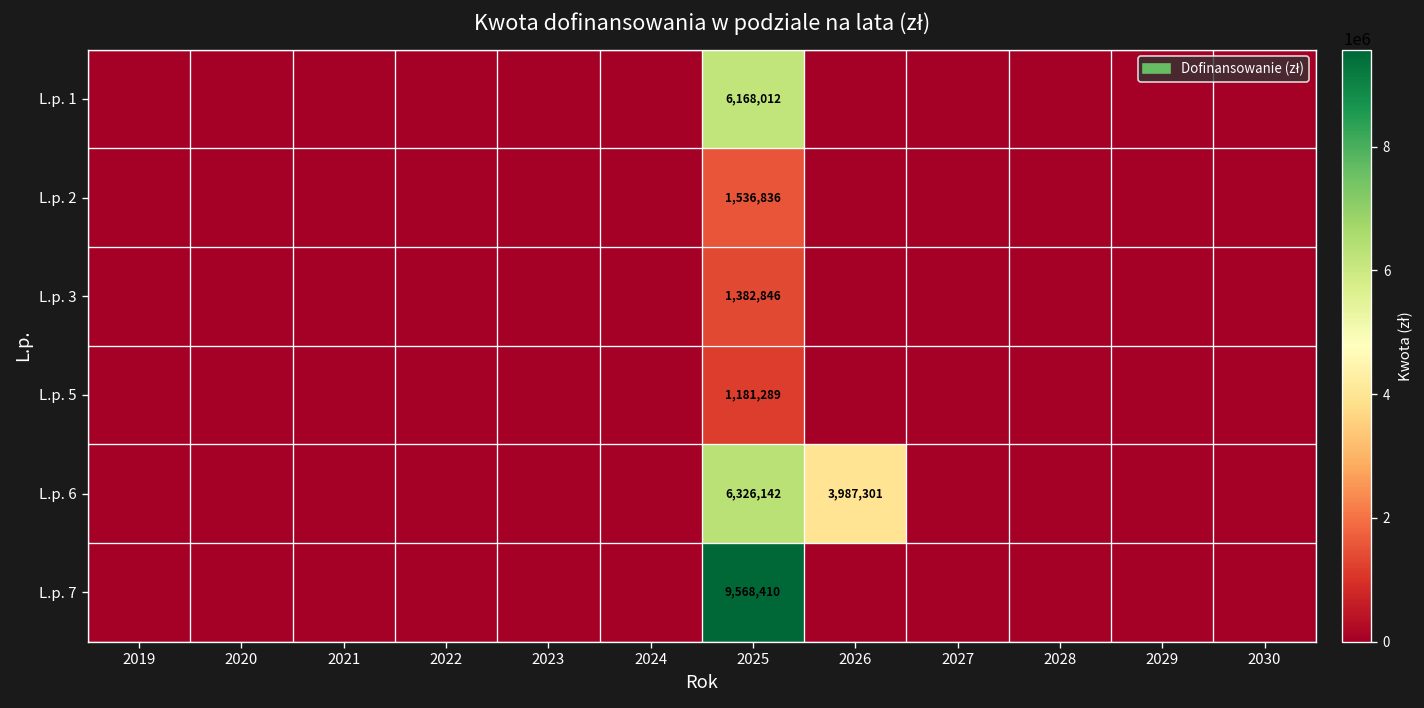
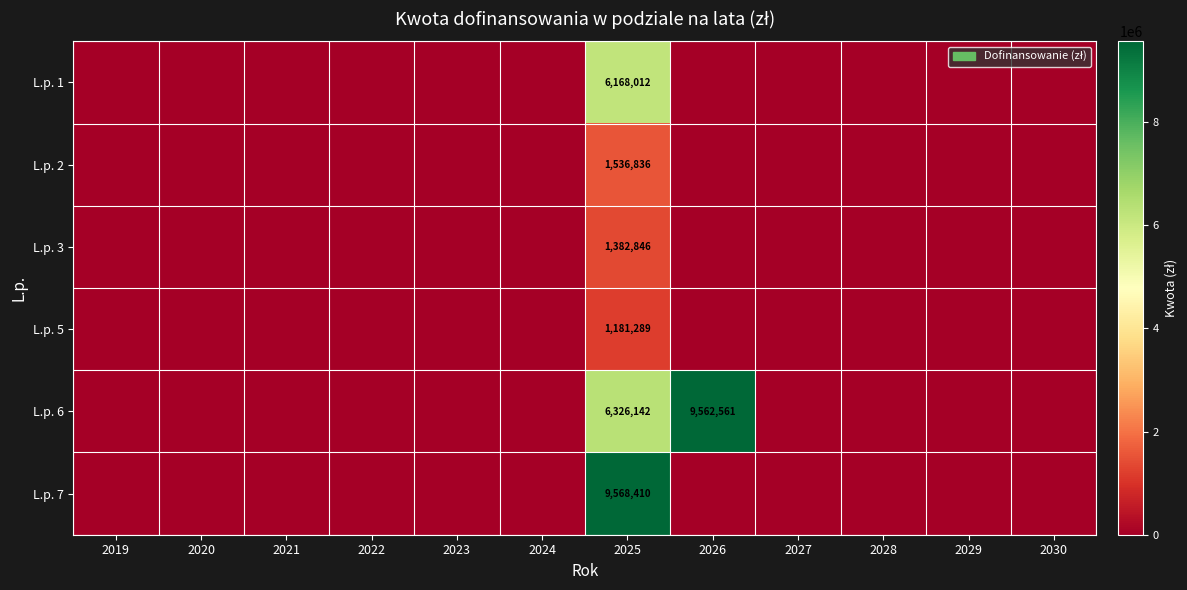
L.p. 6, 2026: 3,987,301 -> 9,562,561
